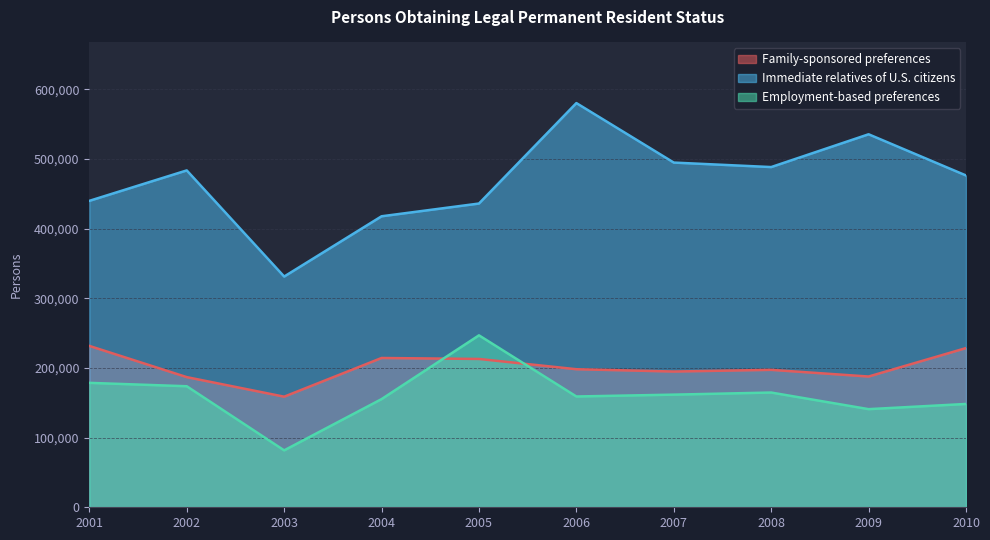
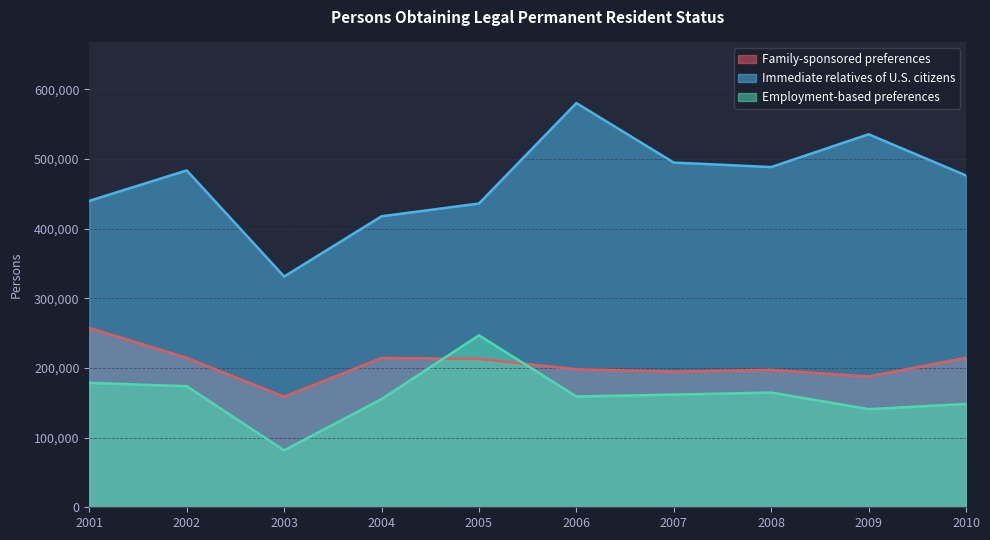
Family-sponsored preferences, 2001: 230,000 -> 260,000
Family-sponsored preferences, 2002: 190,000 -> 210,000
Family-sponsored preferences, 2010: 230,000 -> 210,000
